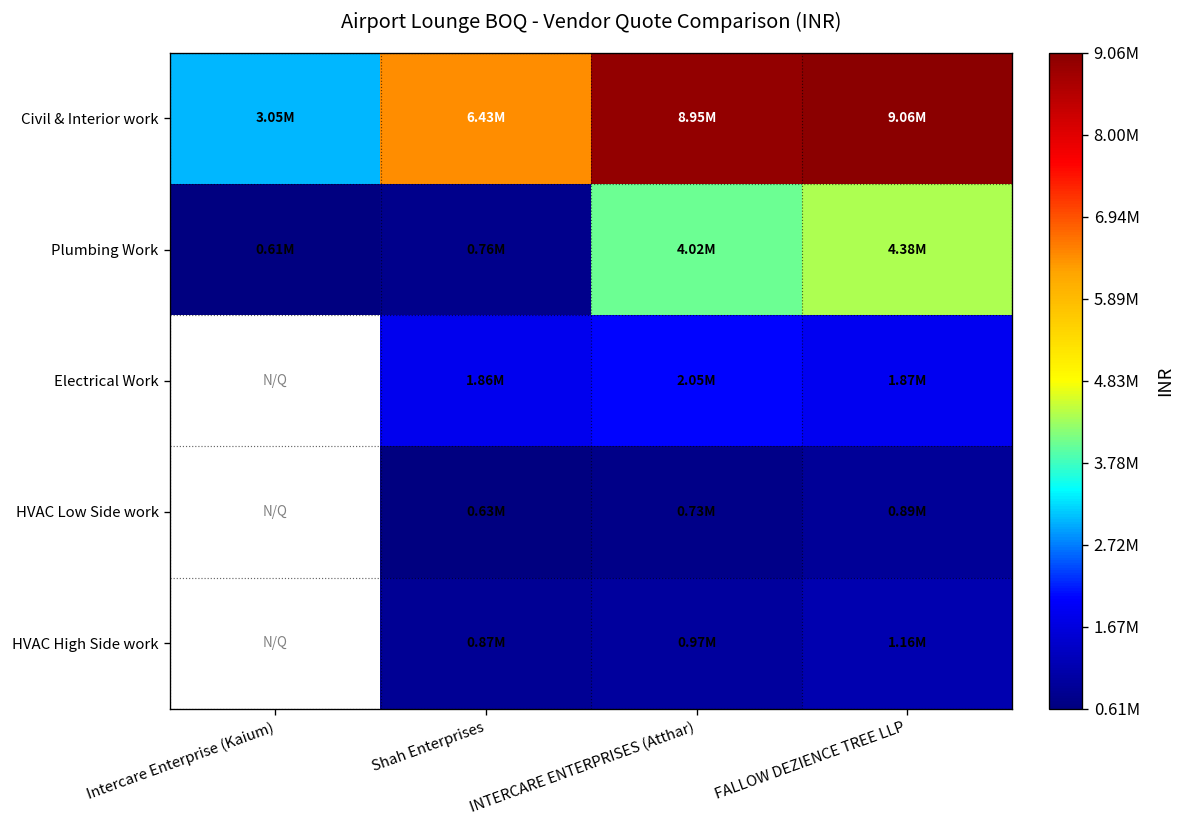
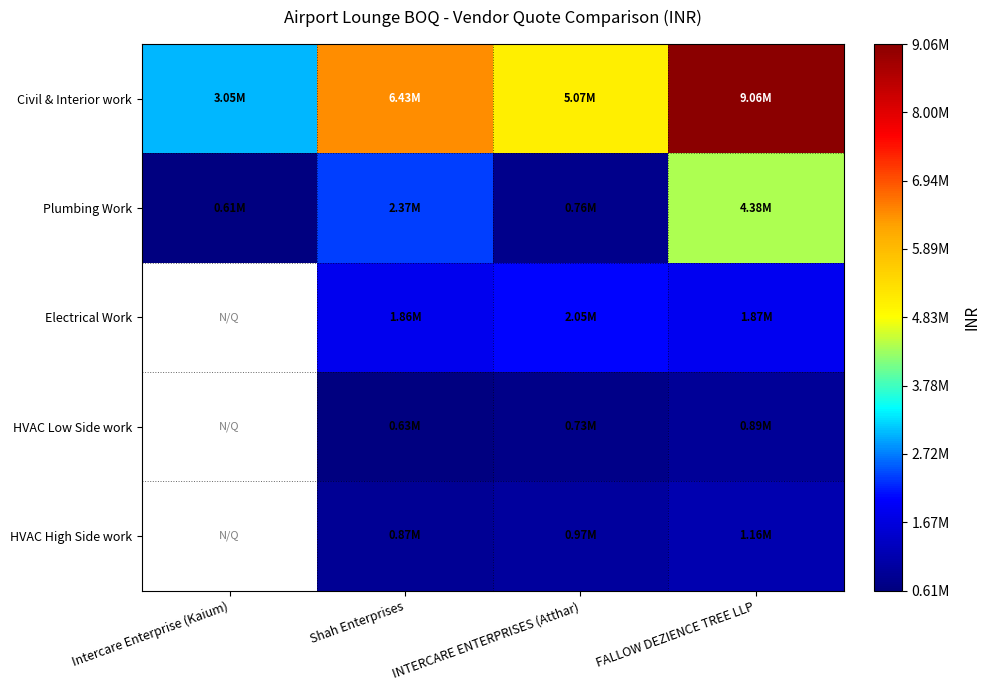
Civil & Interior work, INTERCARE ENTERPRISES (Atthar): 8.95M -> 5.07M
Plumbing Work, Shah Enterprises: 0.76M -> 2.37M
Plumbing Work, INTERCARE ENTERPRISES (Atthar): 4.02M -> 0.76M
